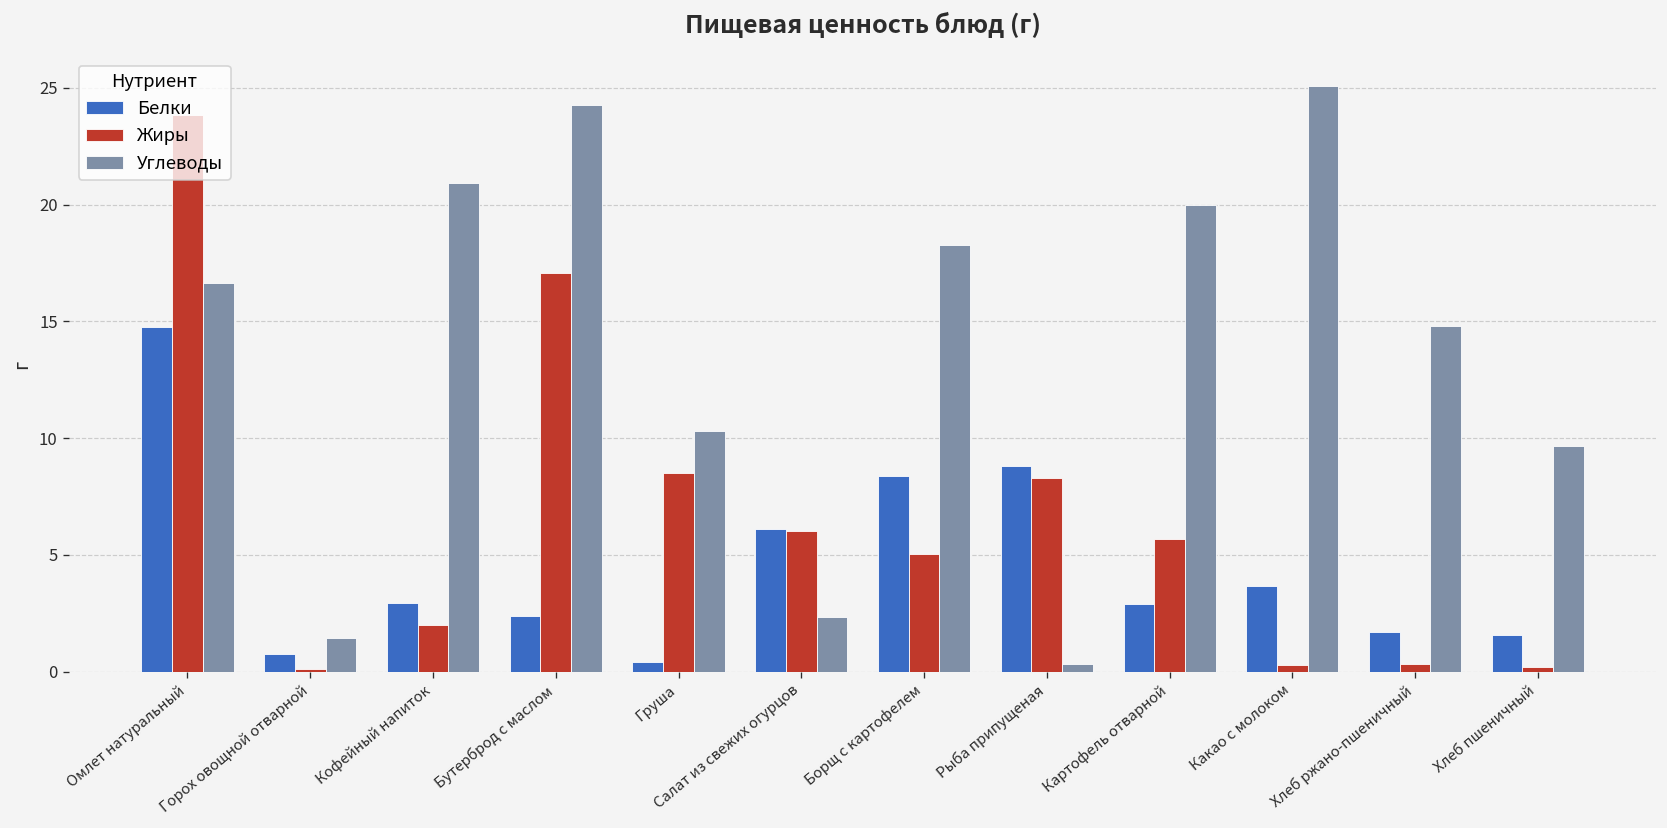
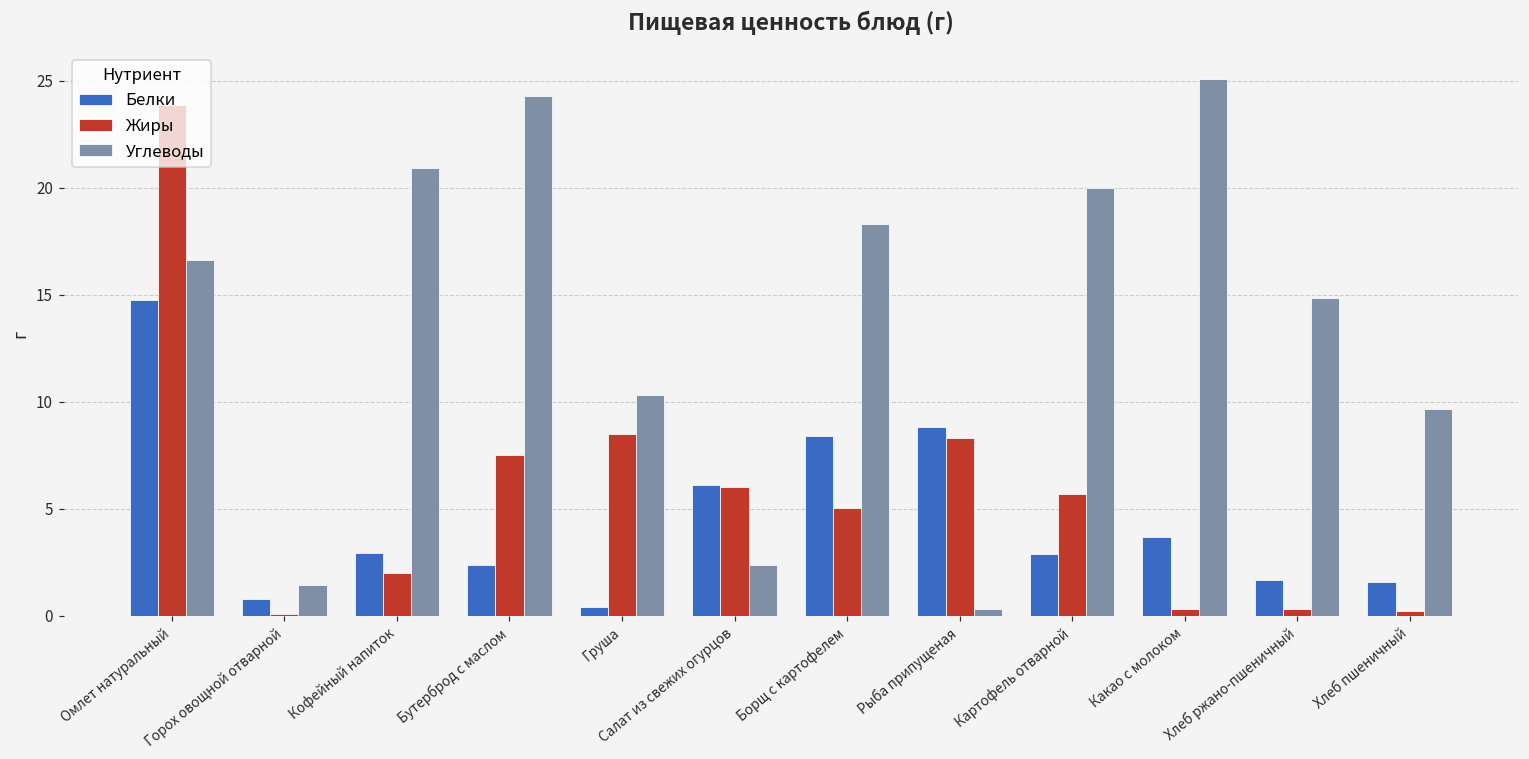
Жиры, Бутерброд с маслом: 17.1 -> 7.5
